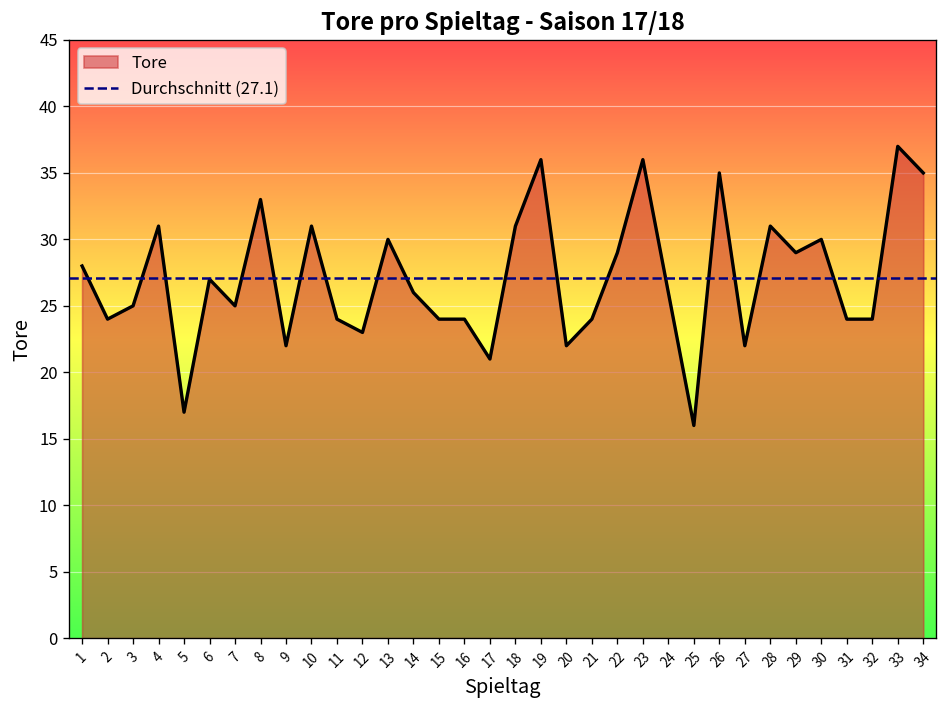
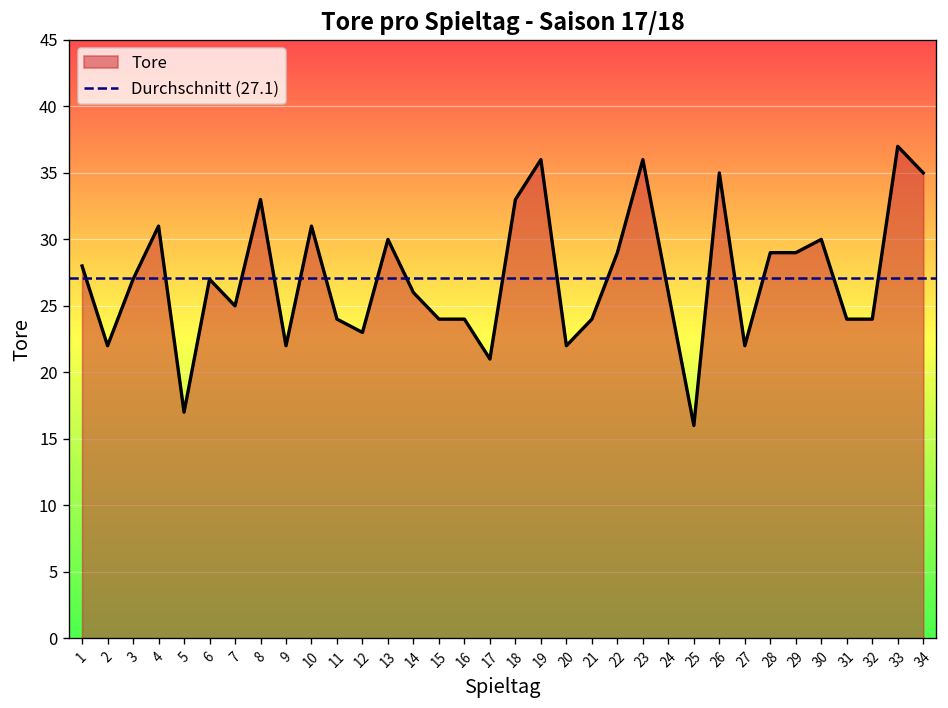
2: 24 -> 22
3: 25 -> 27
18: 31 -> 33
28: 31 -> 29
